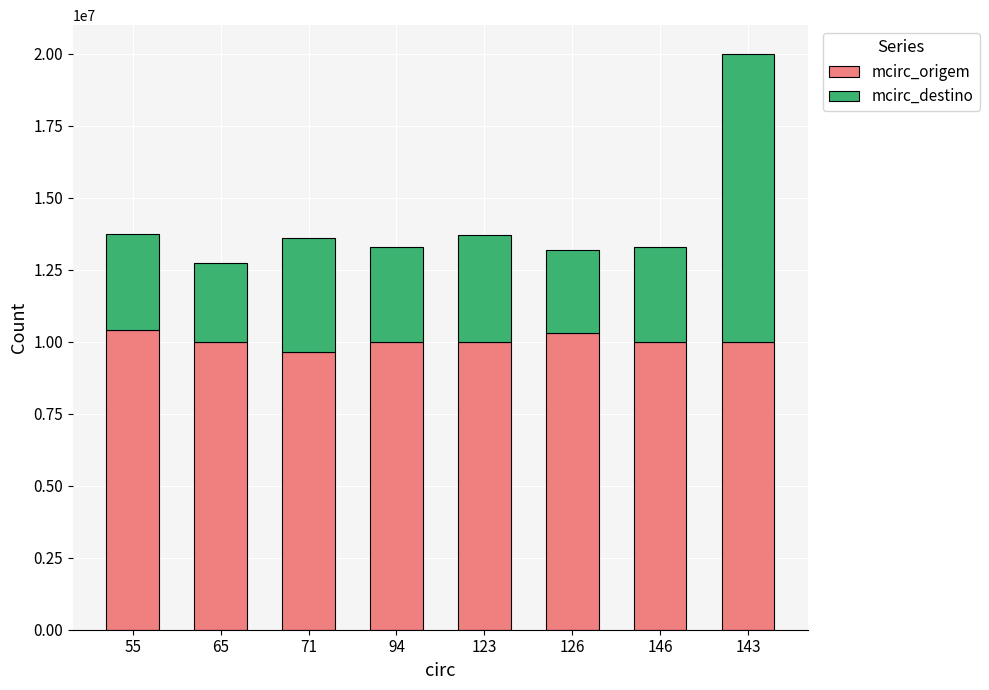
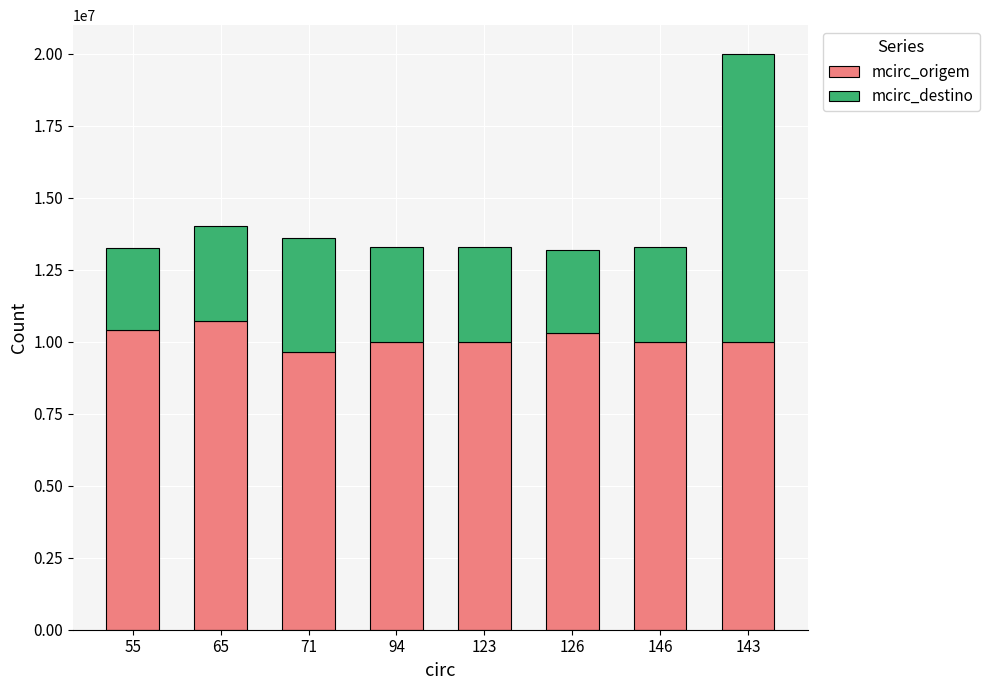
mcirc_destino, 55: 3300000 -> 2800000
mcirc_origem, 65: 10000000 -> 10700000
mcirc_destino, 65: 2700000 -> 3300000
mcirc_destino, 123: 3700000 -> 3300000
